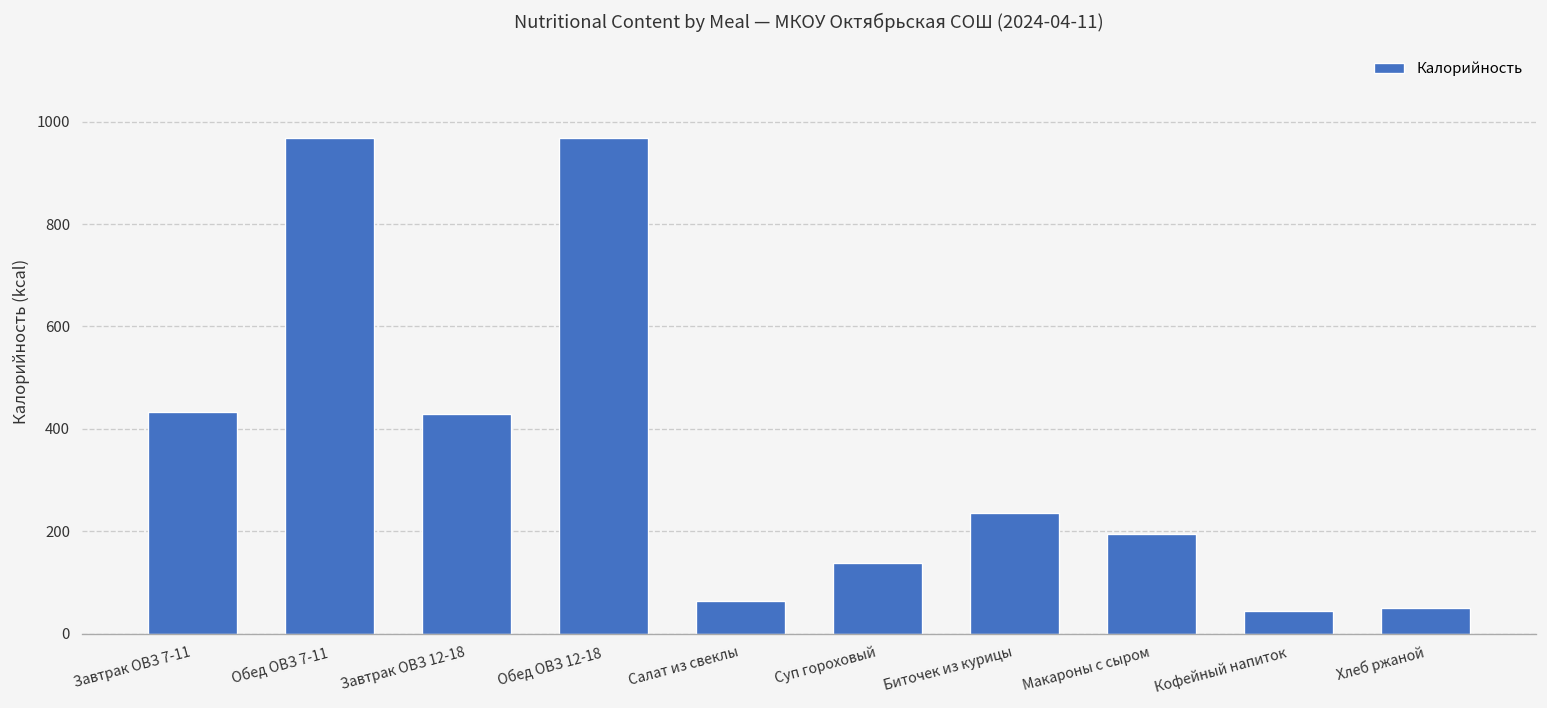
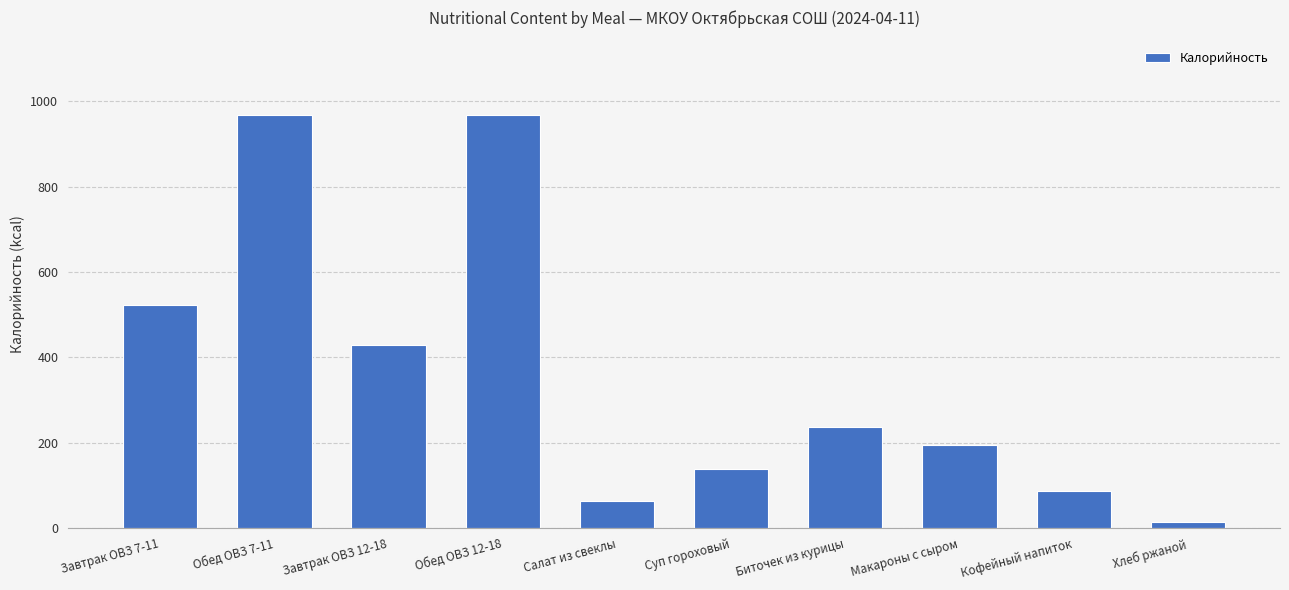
Завтрак ОВЗ 7-11: 430 -> 520
Кофейный напиток: 40 -> 90
Хлеб ржаной: 50 -> 10
